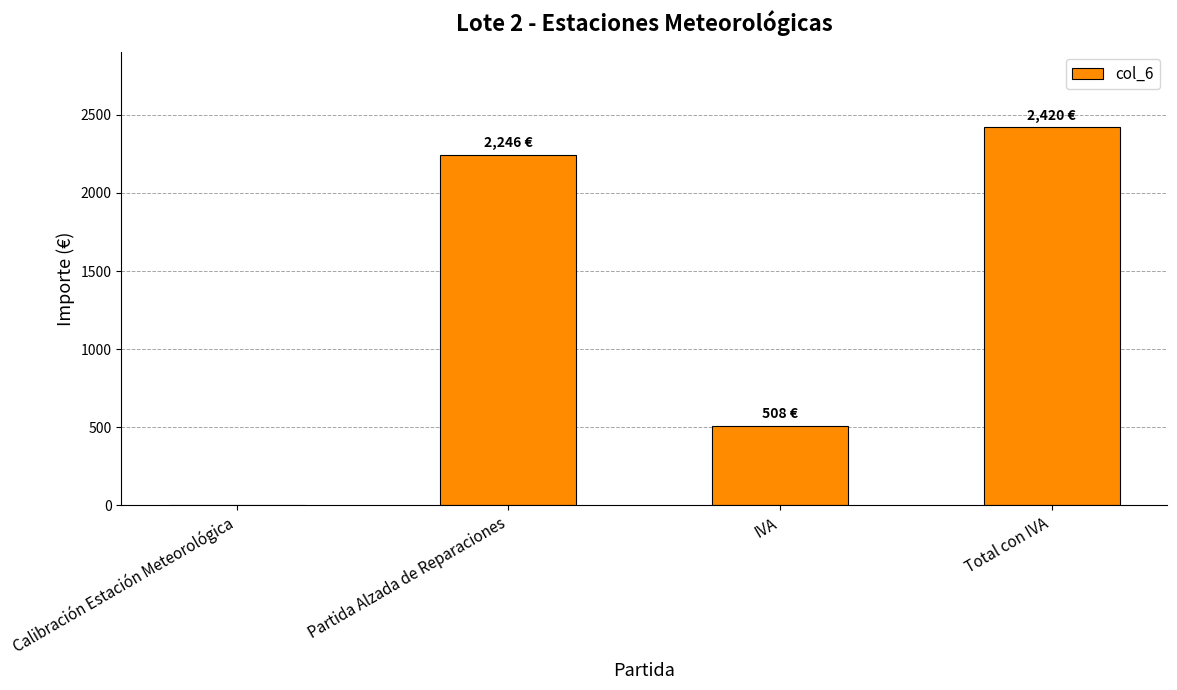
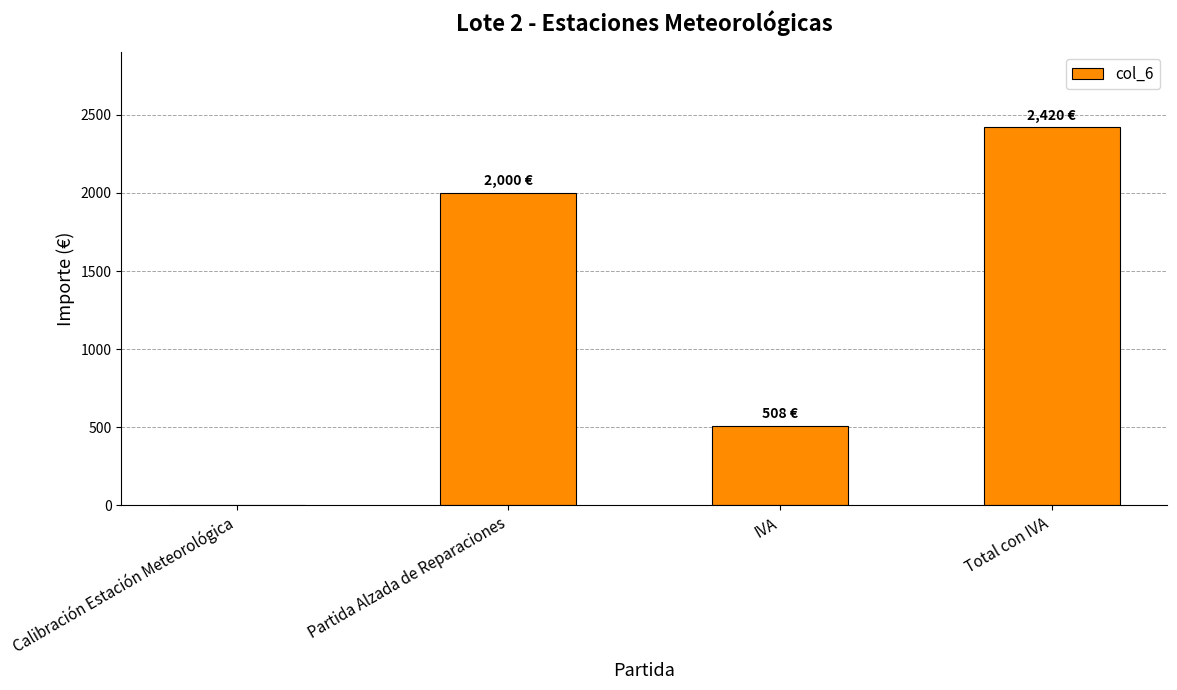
Partida Alzada de Reparaciones: 2,246 -> 2,000
